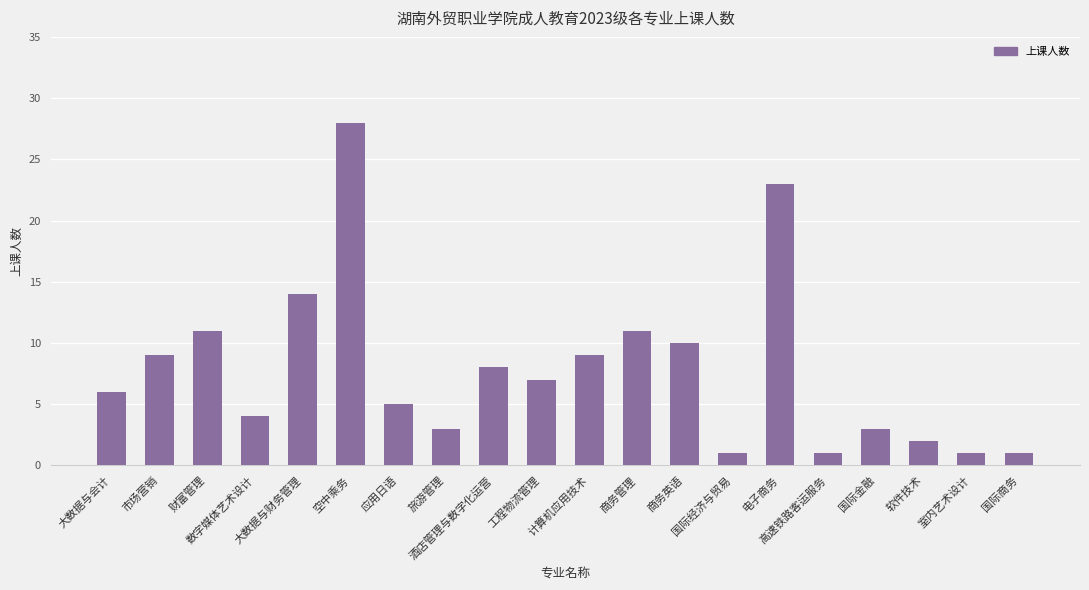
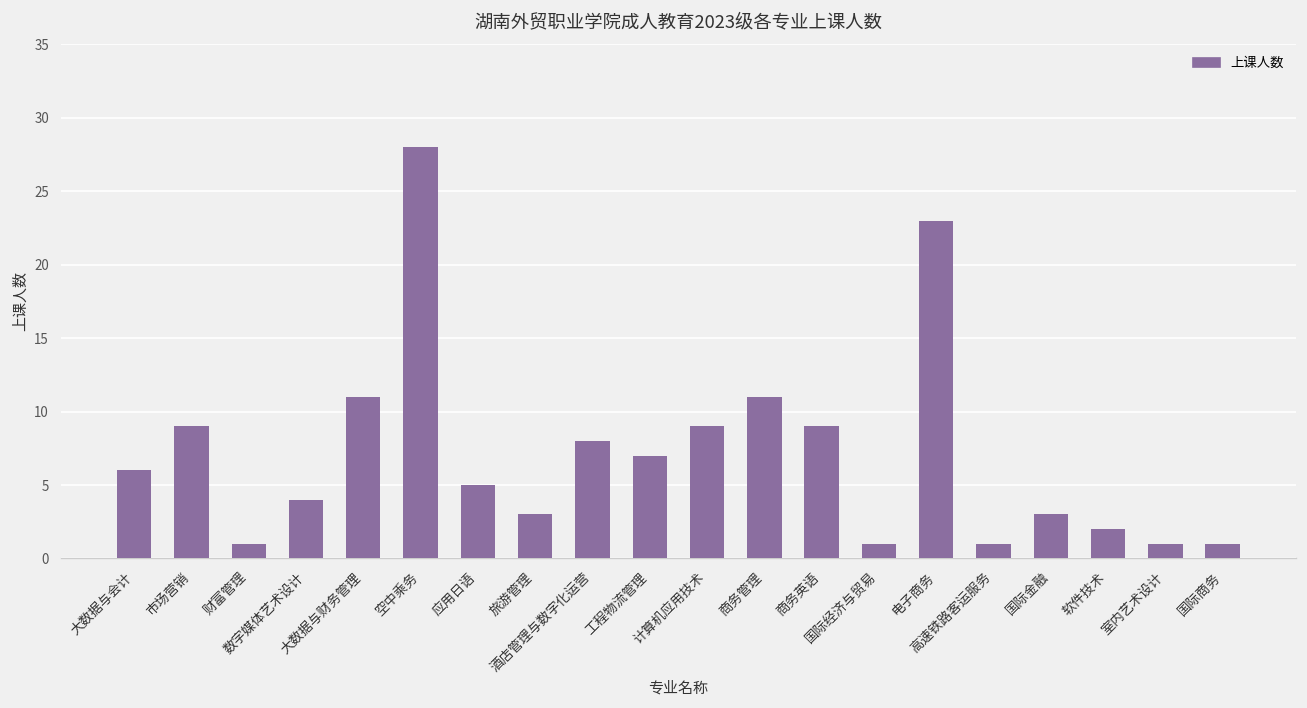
财富管理: 11 -> 1
大数据与财务管理: 14 -> 11
商务英语: 10 -> 9
